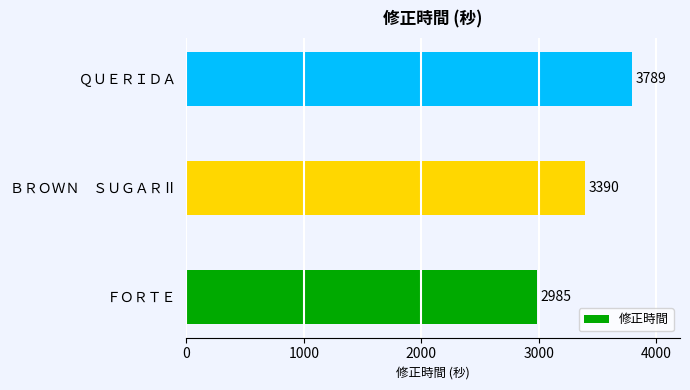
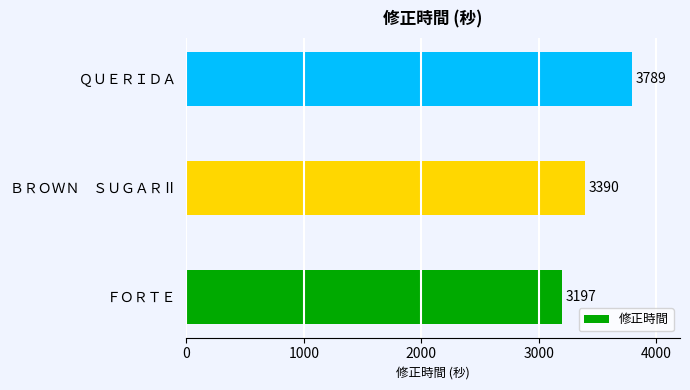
ＦＯＲＴＥ: 2985 -> 3197
